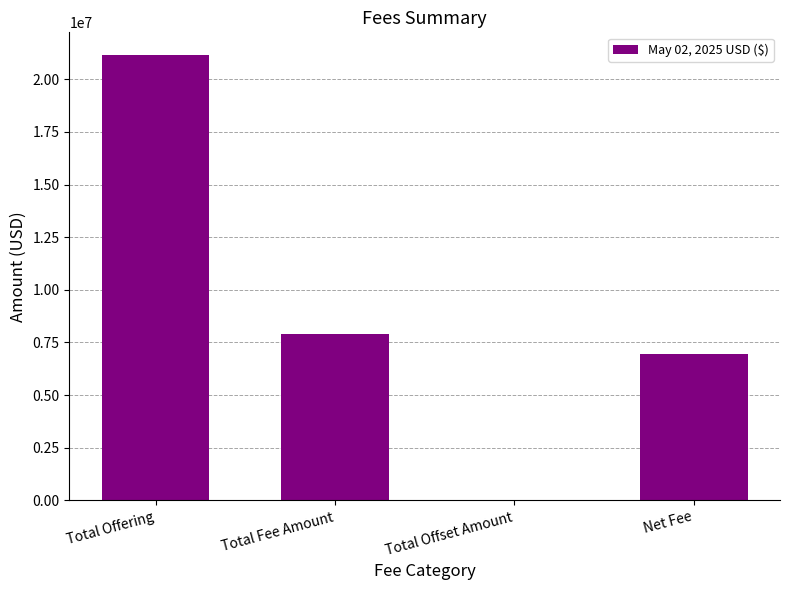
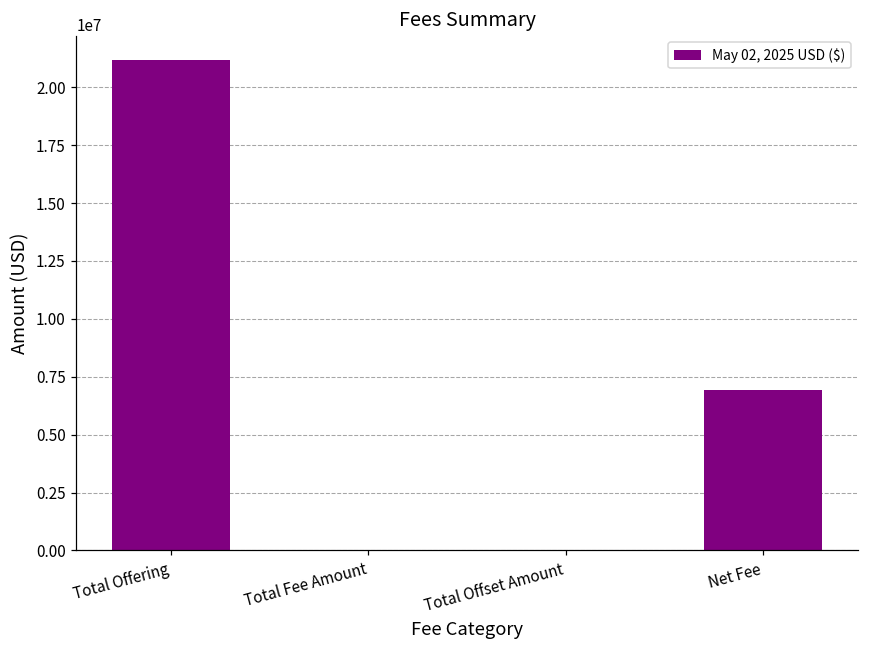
Total Fee Amount: 7900000 -> 0
